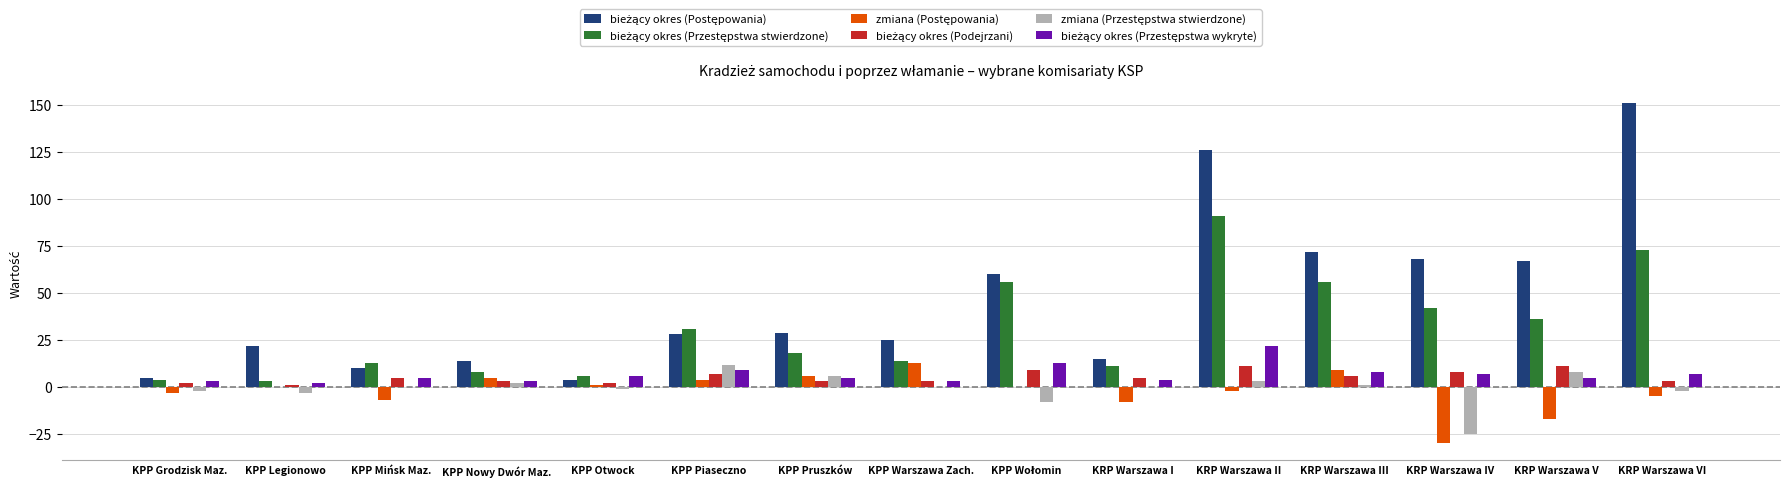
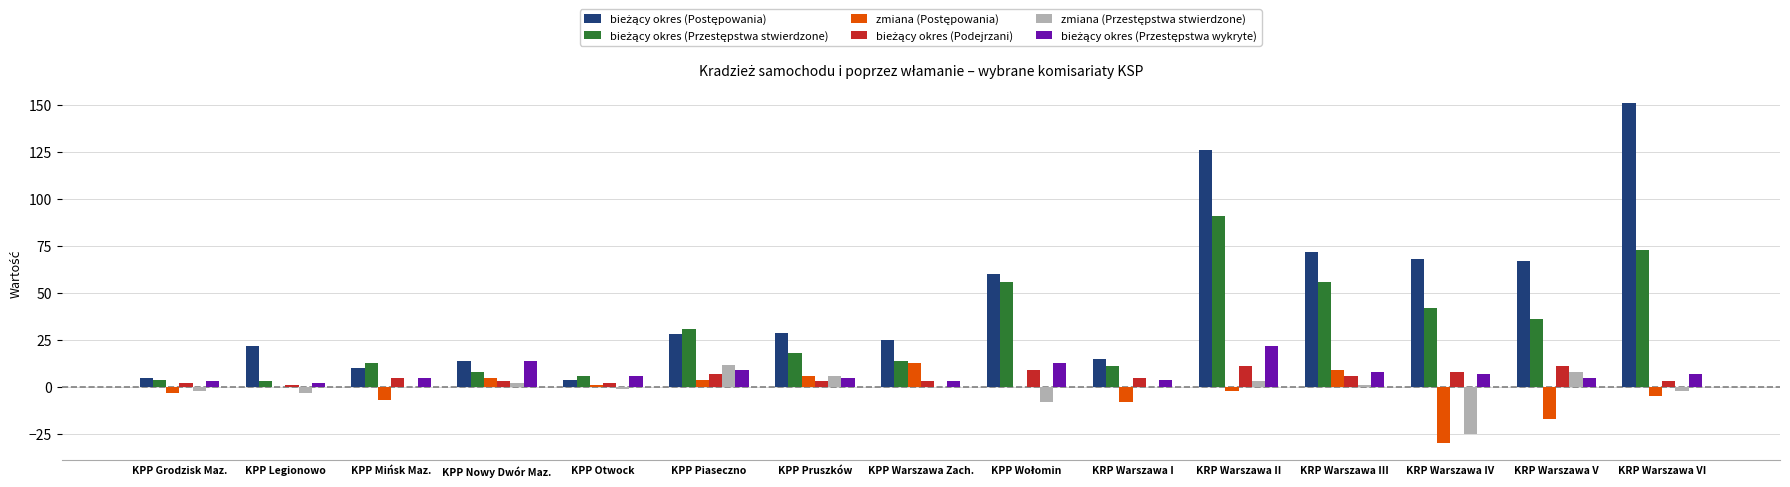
bieżący okres (Przestępstwa wykryte), KPP Nowy Dwór Maz.: 3 -> 14
